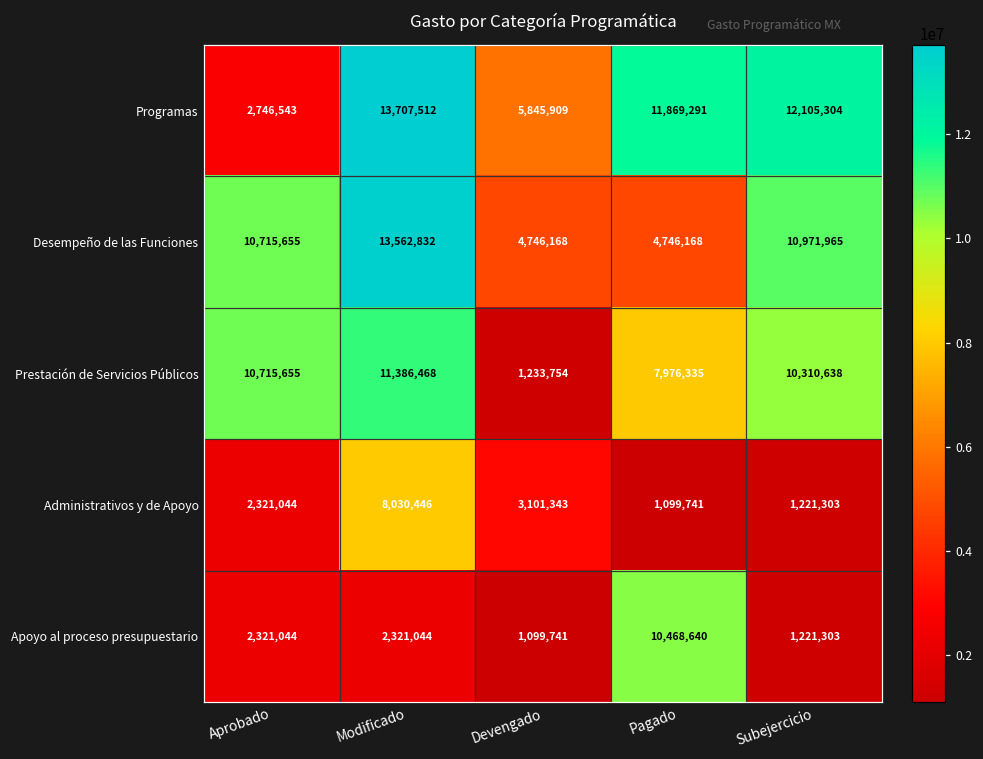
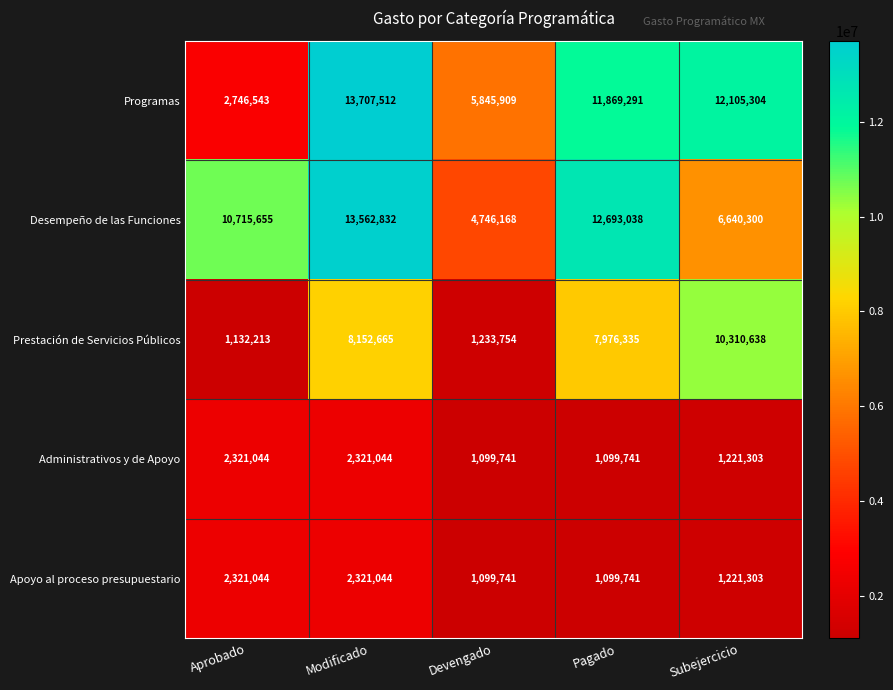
Desempeño de las Funciones, Pagado: 4,746,168 -> 12,693,038
Desempeño de las Funciones, Subejercicio: 10,971,965 -> 6,640,300
Prestación de Servicios Públicos, Aprobado: 10,715,655 -> 1,132,213
Prestación de Servicios Públicos, Modificado: 11,386,468 -> 8,152,665
Administrativos y de Apoyo, Modificado: 8,030,446 -> 2,321,044
Administrativos y de Apoyo, Devengado: 3,101,343 -> 1,099,741
Apoyo al proceso presupuestario, Pagado: 10,468,640 -> 1,099,741
